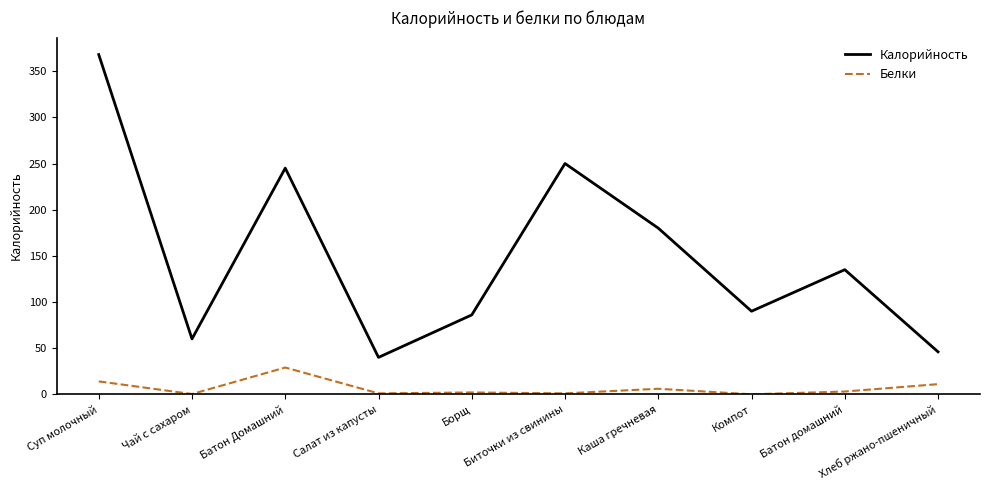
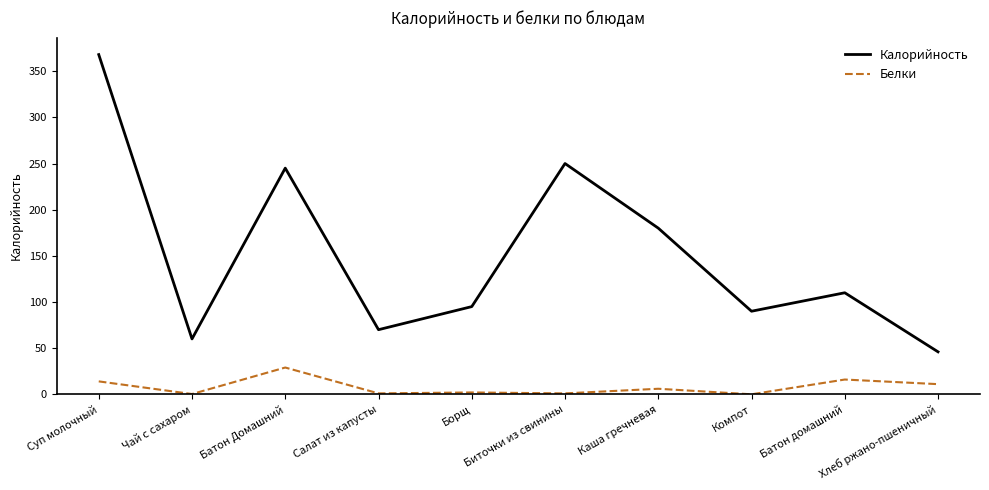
Калорийность, Салат из капусты: 40 -> 70
Калорийность, Борщ: 90 -> 100
Калорийность, Батон домашний: 140 -> 110
Белки, Батон домашний: 0 -> 20
